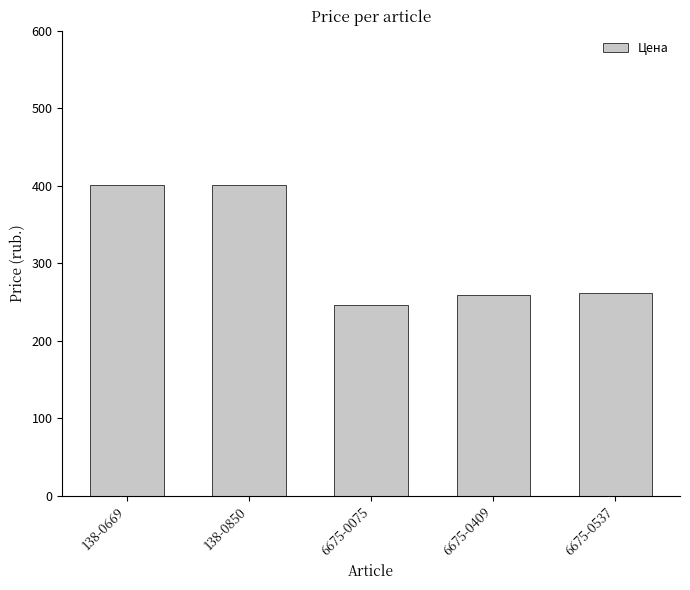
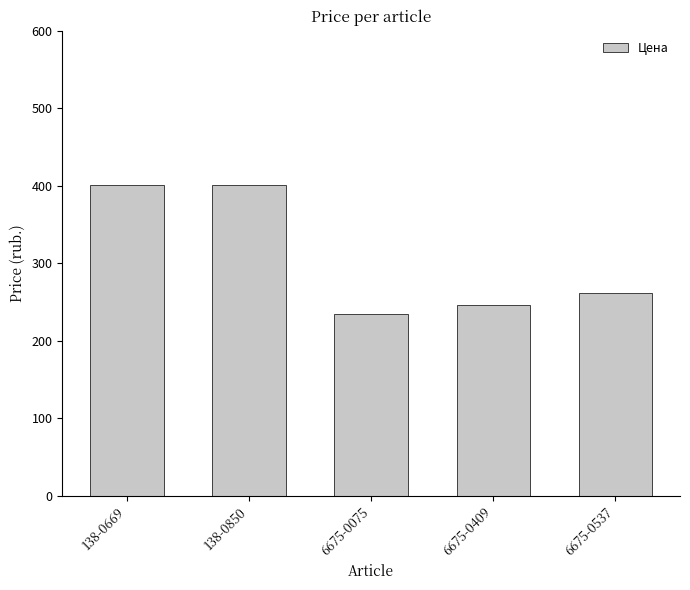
6675-0075: 250 -> 240
6675-0409: 260 -> 250
